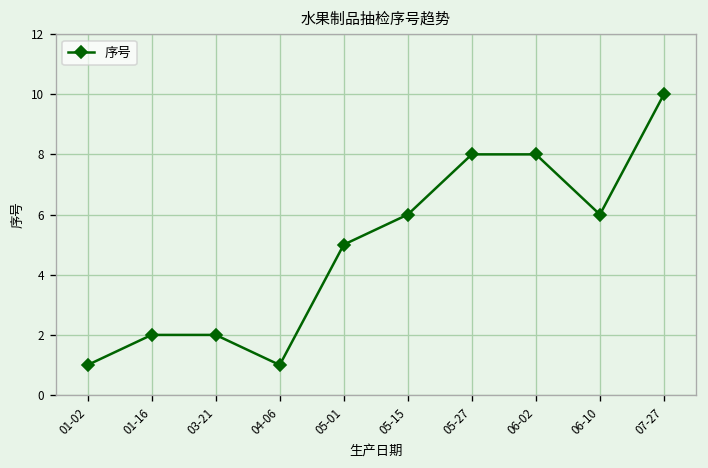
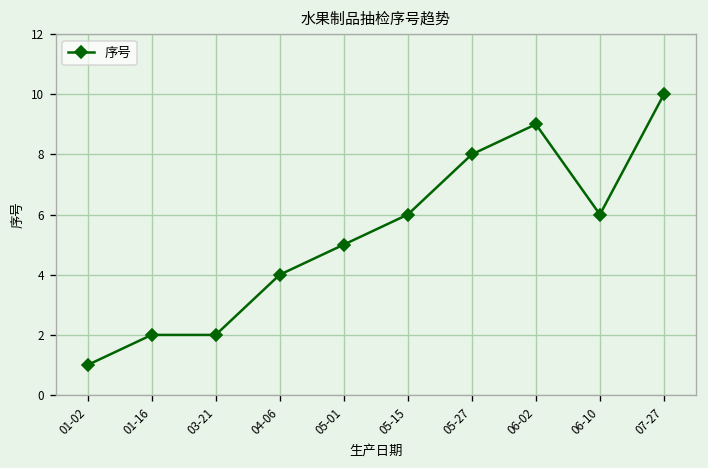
04-06: 1 -> 4
06-02: 8 -> 9
